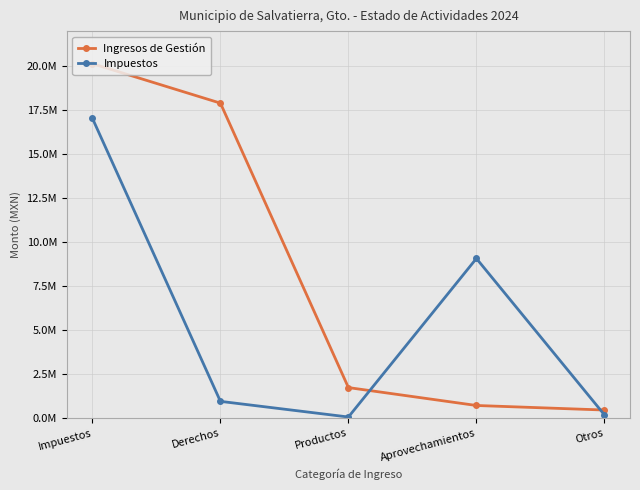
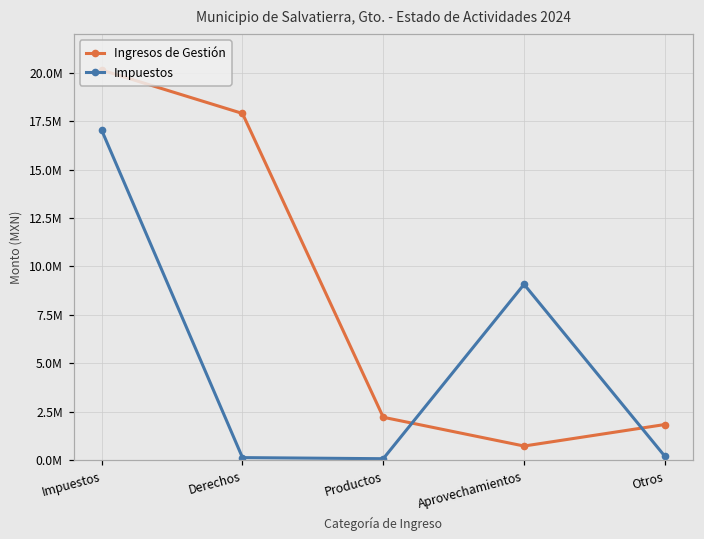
Impuestos, Derechos: 1000000 -> 100000
Ingresos de Gestión, Productos: 1700000 -> 2200000
Ingresos de Gestión, Otros: 500000 -> 1800000
